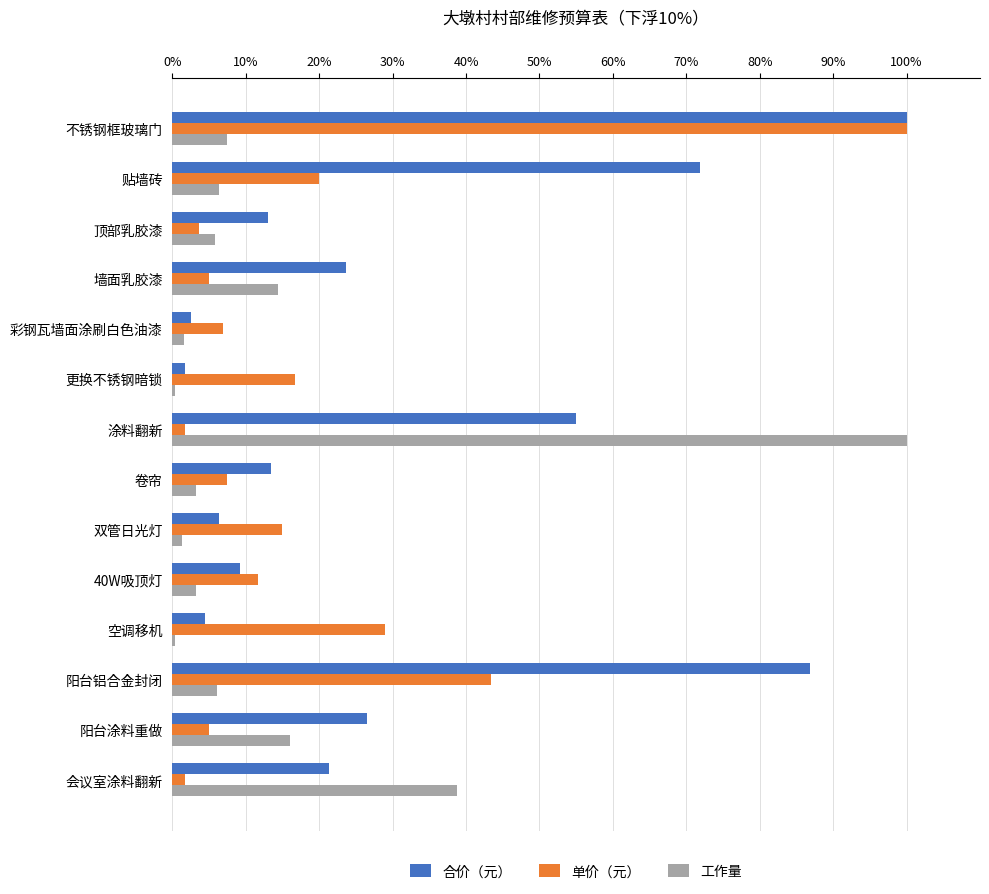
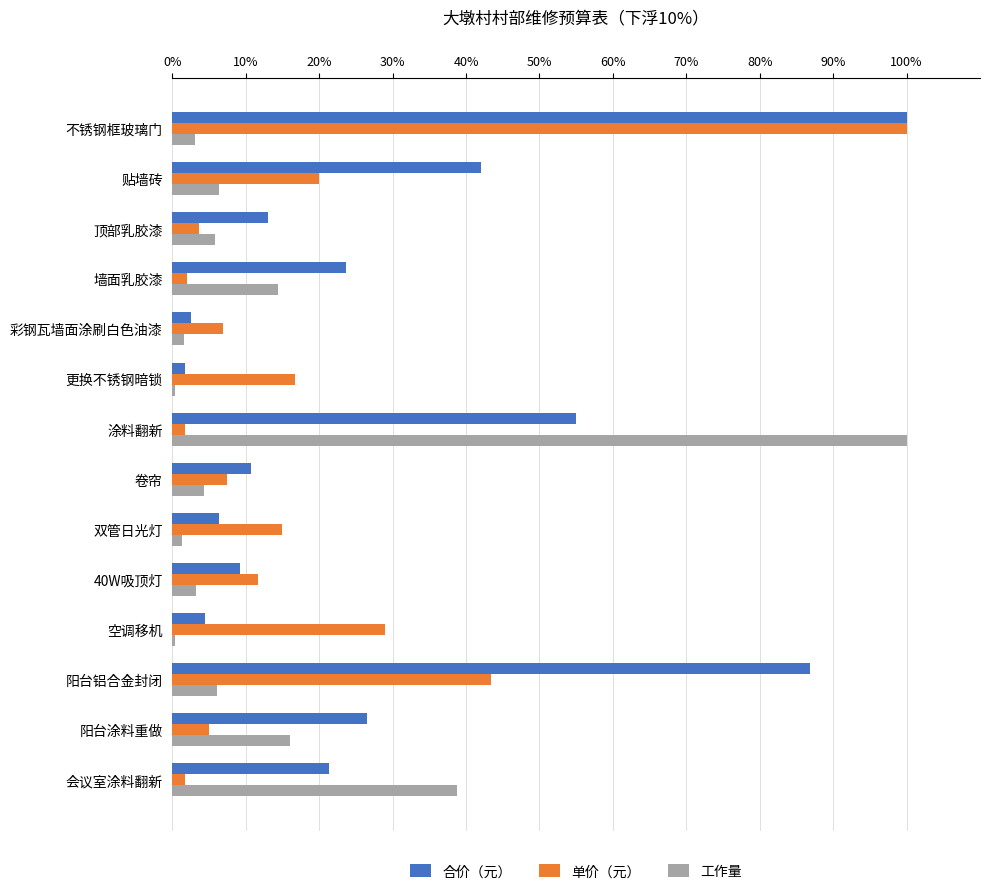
工作量, 不锈钢框玻璃门: 7% -> 3%
合价（元）, 贴墙砖: 72% -> 42%
单价（元）, 墙面乳胶漆: 5% -> 2%
合价（元）, 卷帘: 13% -> 11%
工作量, 卷帘: 3% -> 4%
